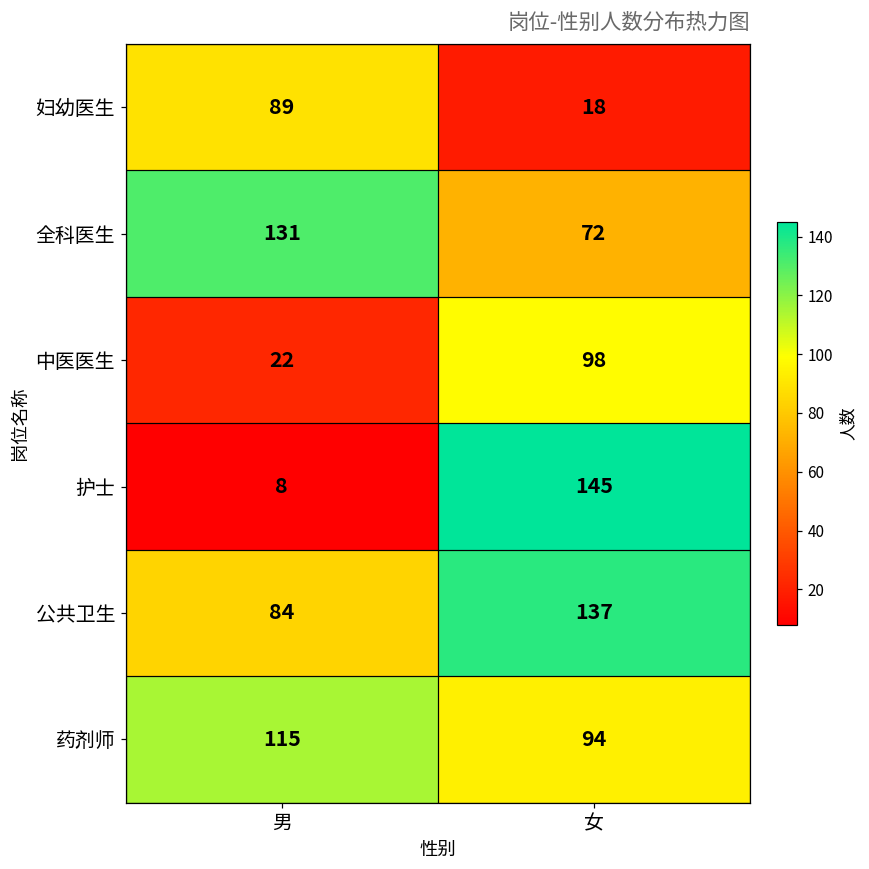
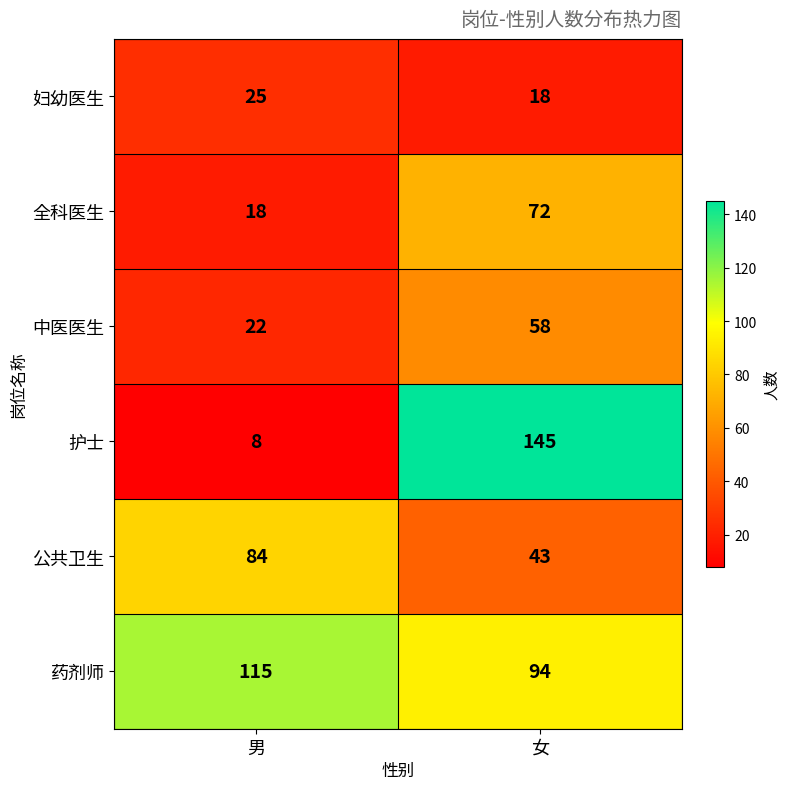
妇幼医生, 男: 89 -> 25
全科医生, 男: 131 -> 18
中医医生, 女: 98 -> 58
公共卫生, 女: 137 -> 43
